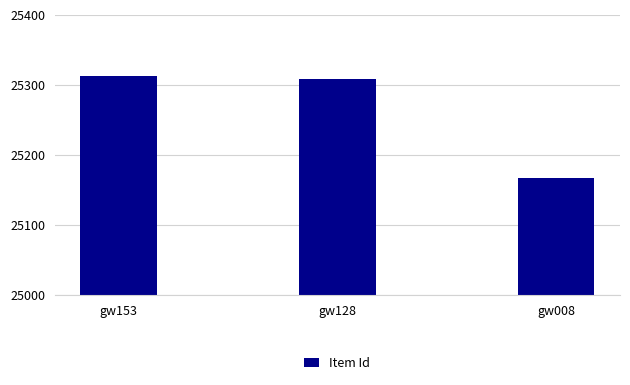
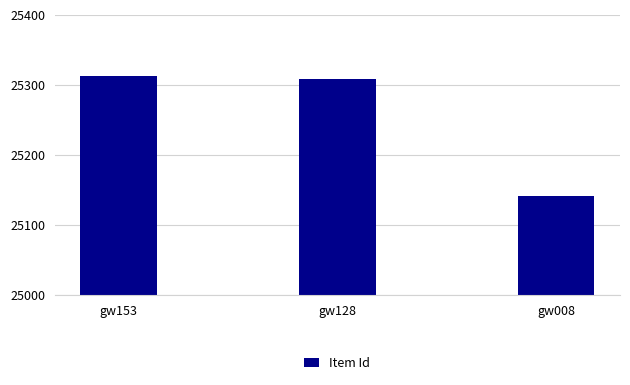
gw008: 25170 -> 25140
